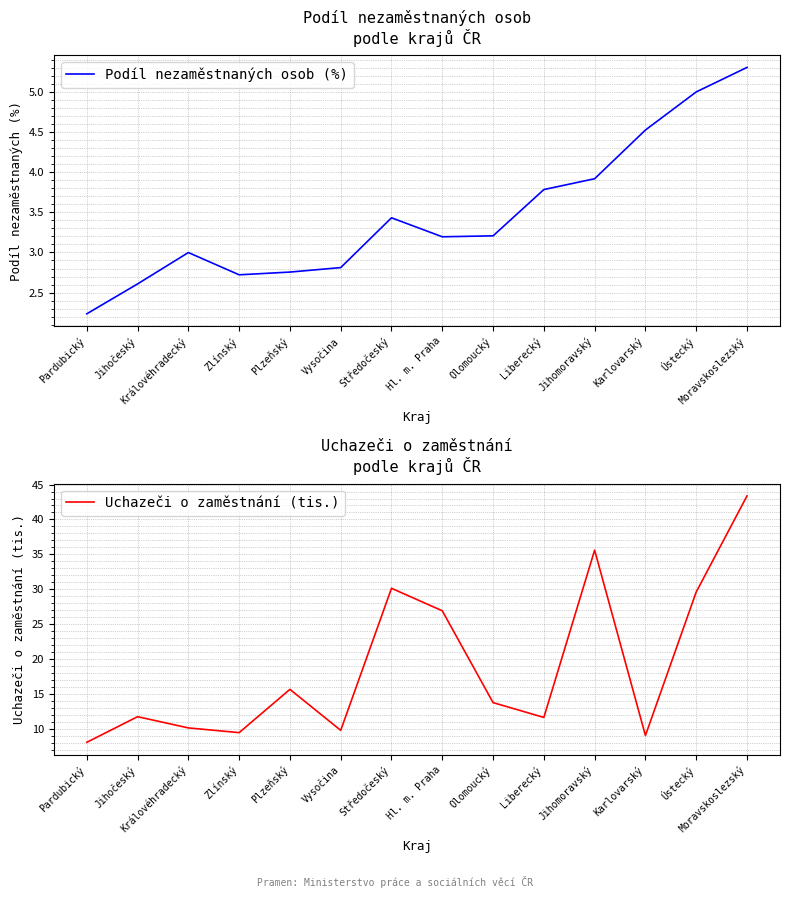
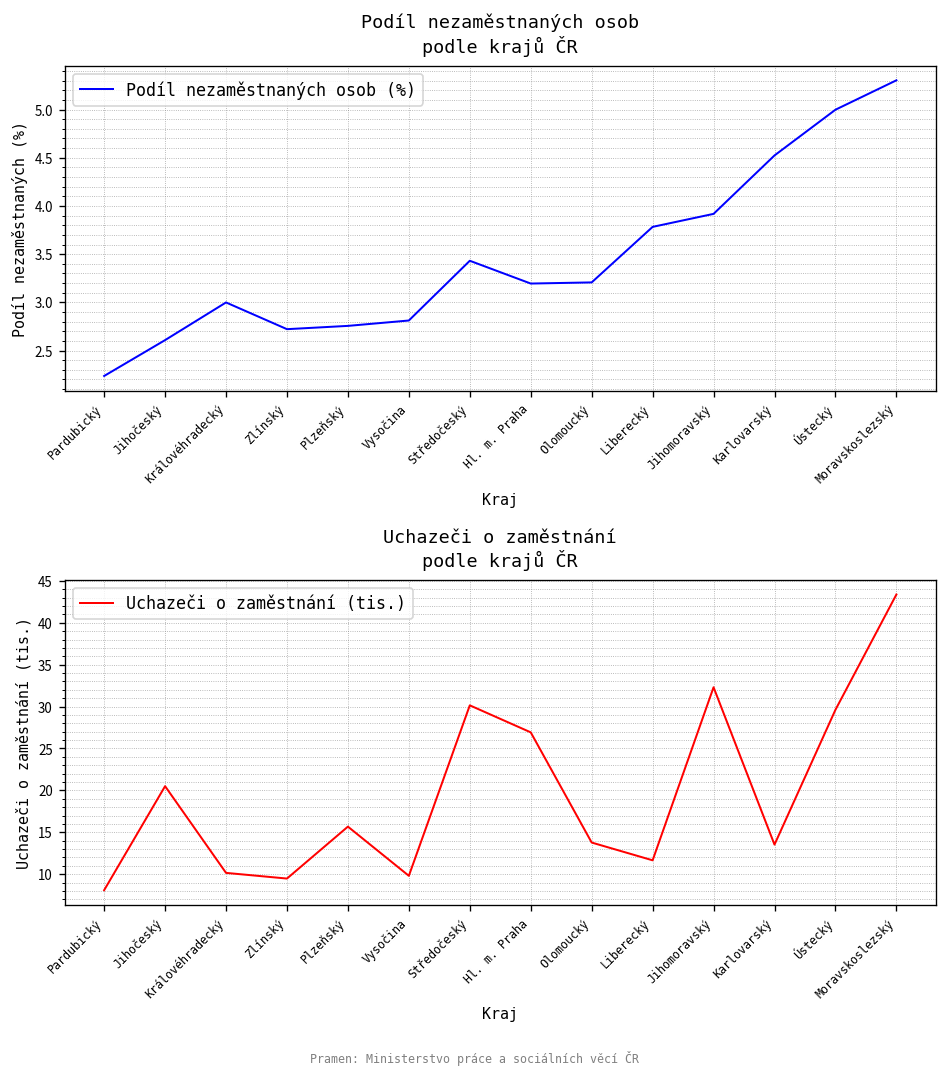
Uchazeči o zaměstnání podle krajů ČR, Jihočeský: 12 -> 21
Uchazeči o zaměstnání podle krajů ČR, Jihomoravský: 36 -> 32
Uchazeči o zaměstnání podle krajů ČR, Karlovarský: 9 -> 14
